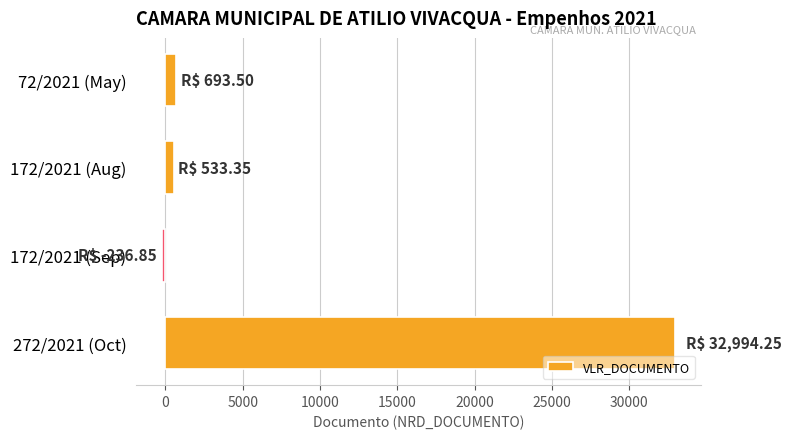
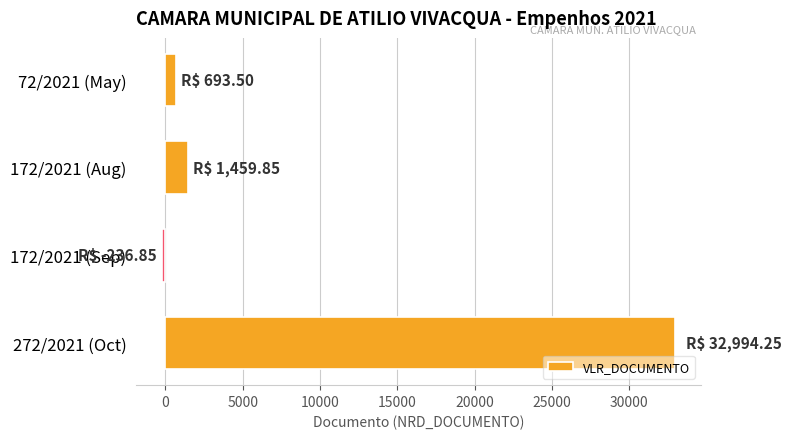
172/2021 (Aug): 533.35 -> 1,459.85
